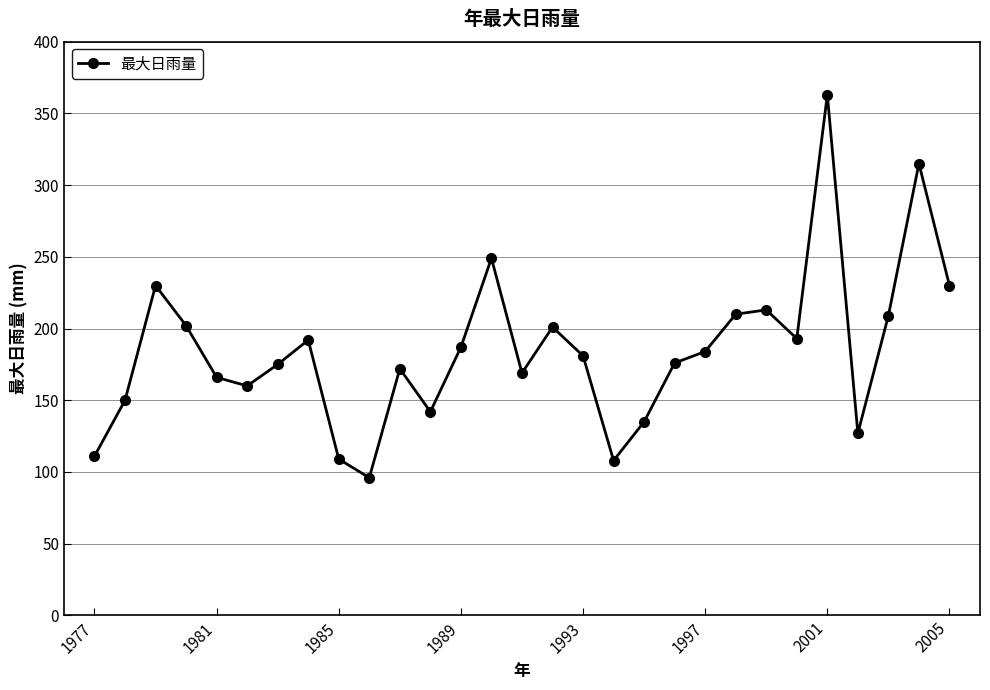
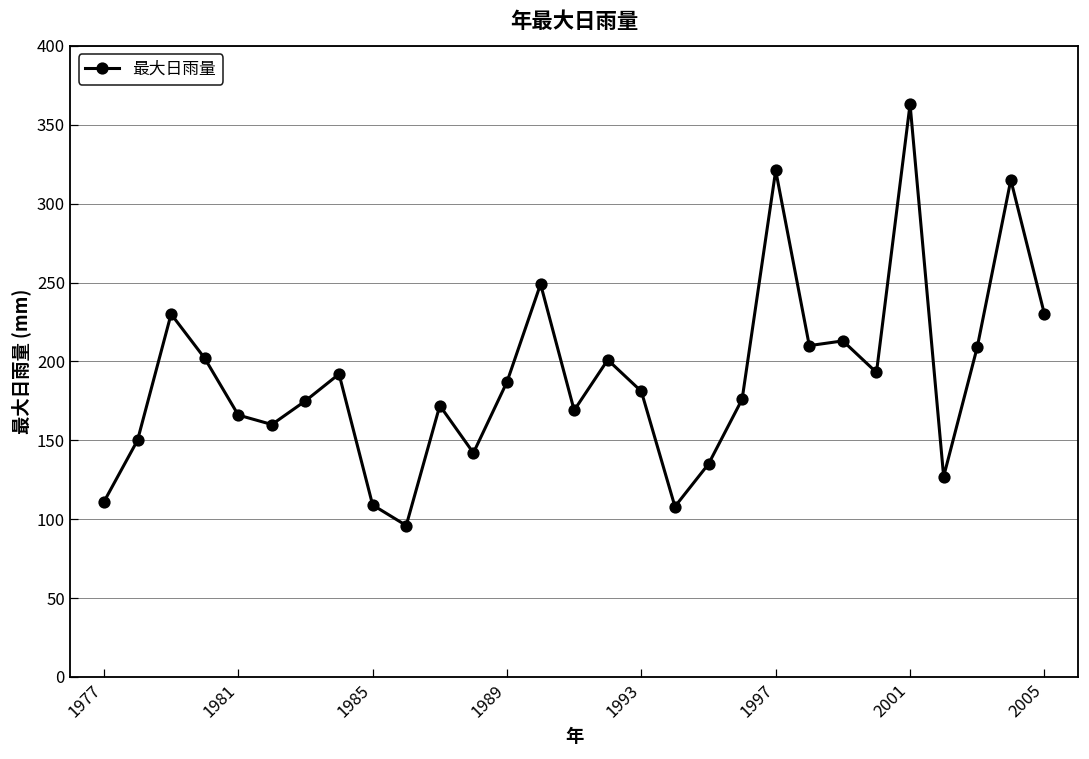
1997: 184 -> 321
